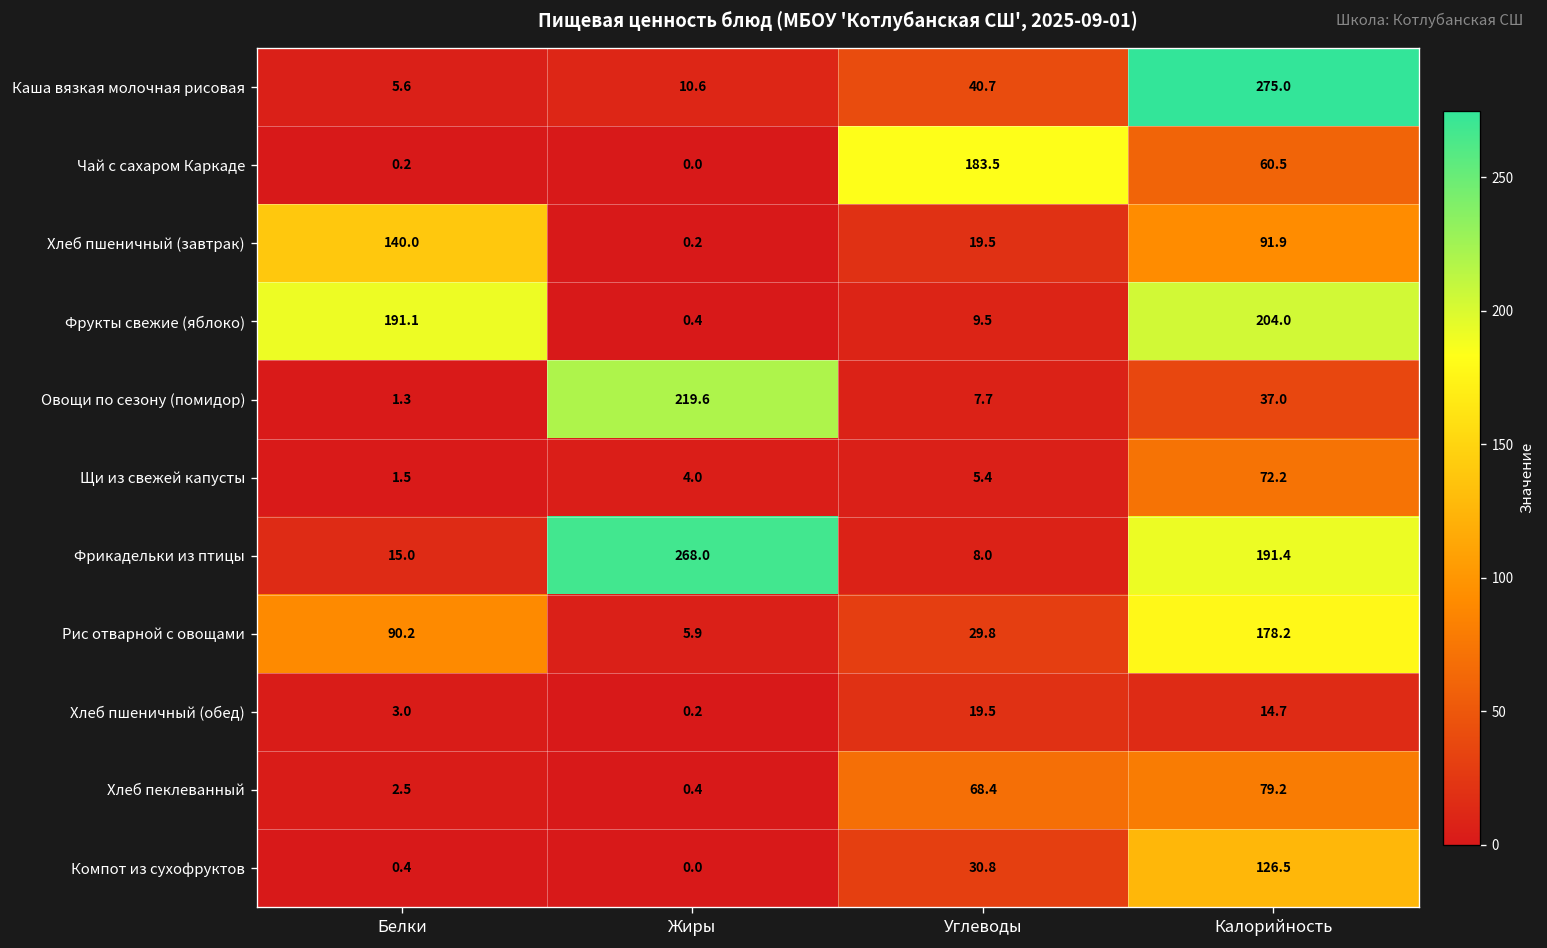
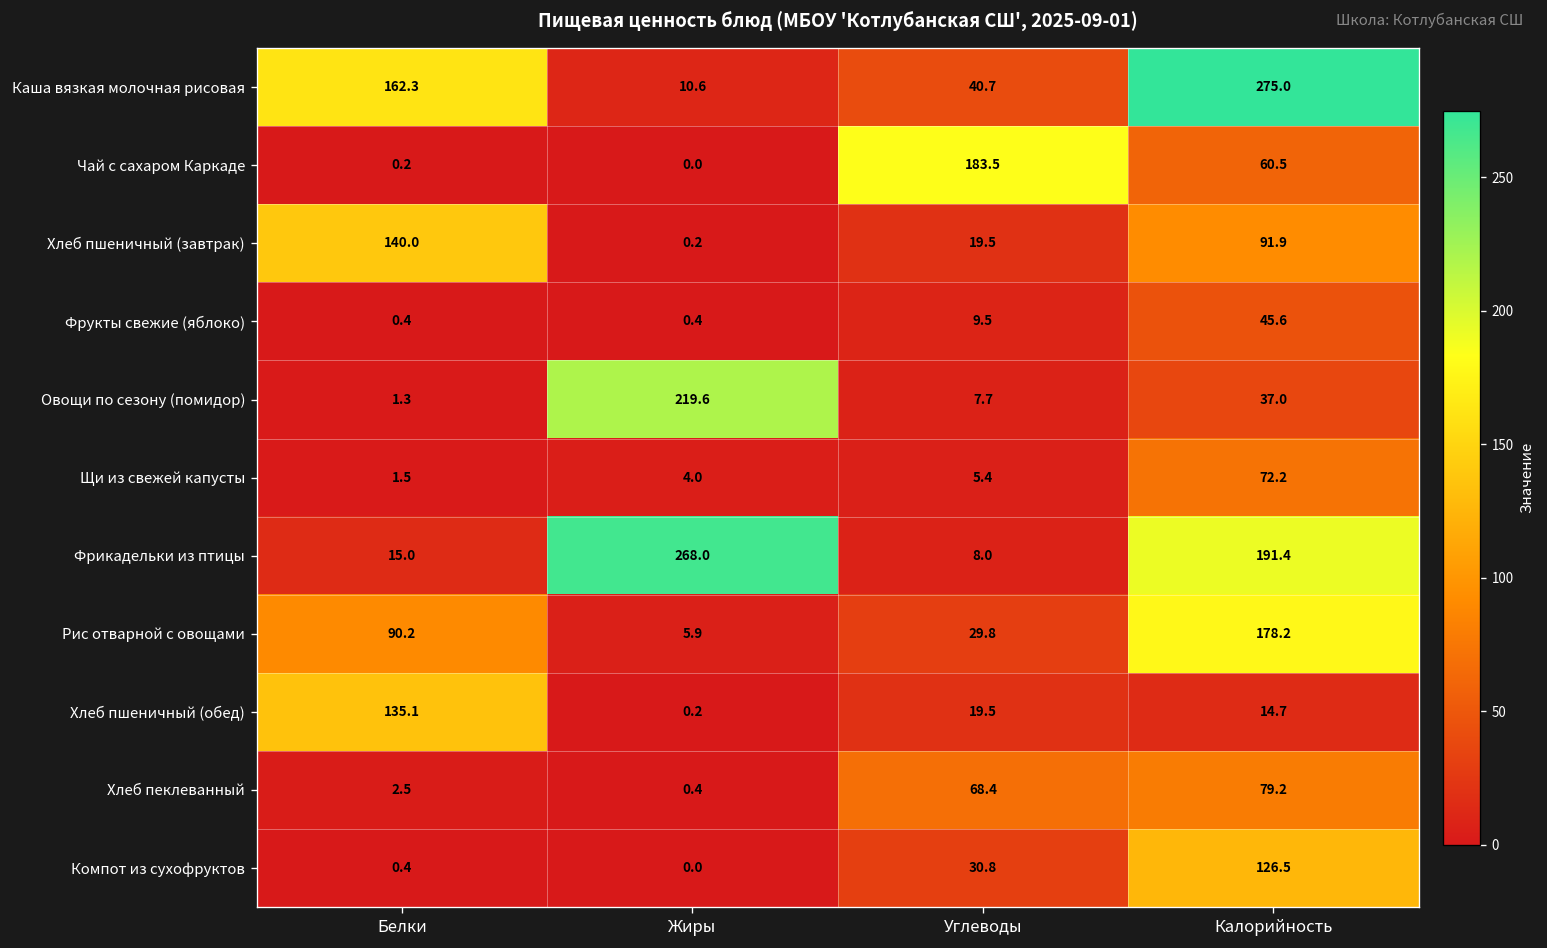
Каша вязкая молочная рисовая, Белки: 5.6 -> 162.3
Фрукты свежие (яблоко), Белки: 191.1 -> 0.4
Фрукты свежие (яблоко), Калорийность: 204.0 -> 45.6
Хлеб пшеничный (обед), Белки: 3.0 -> 135.1
